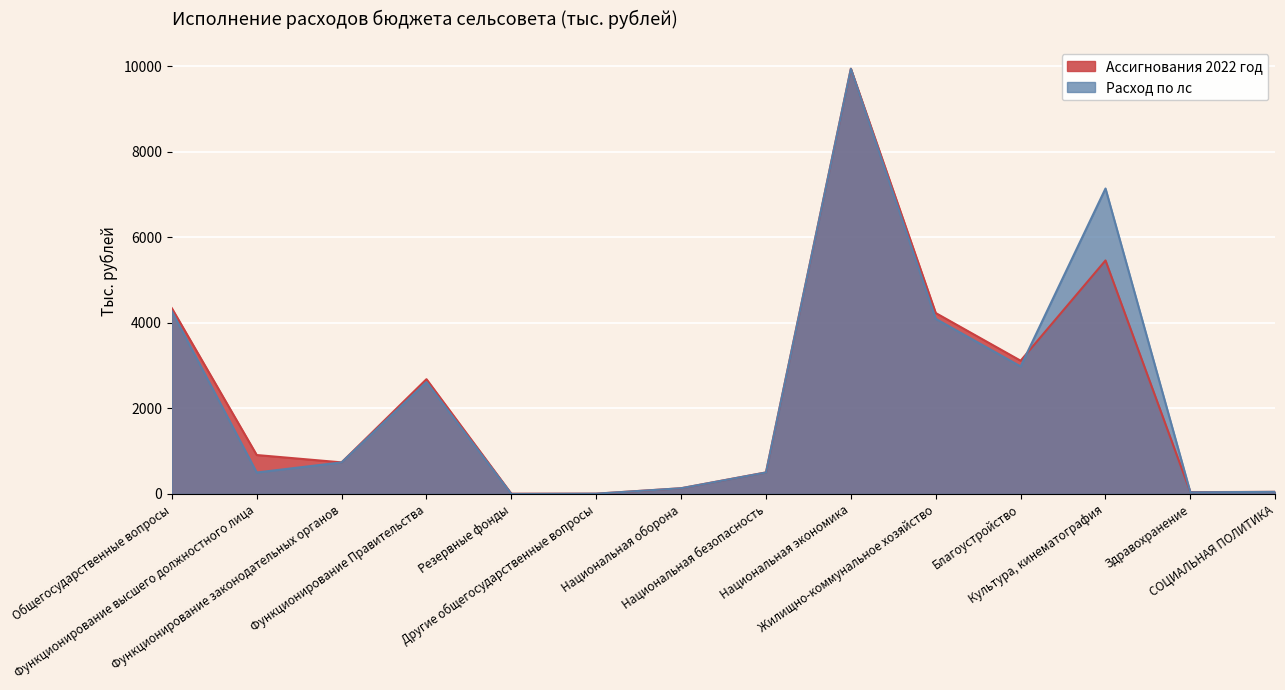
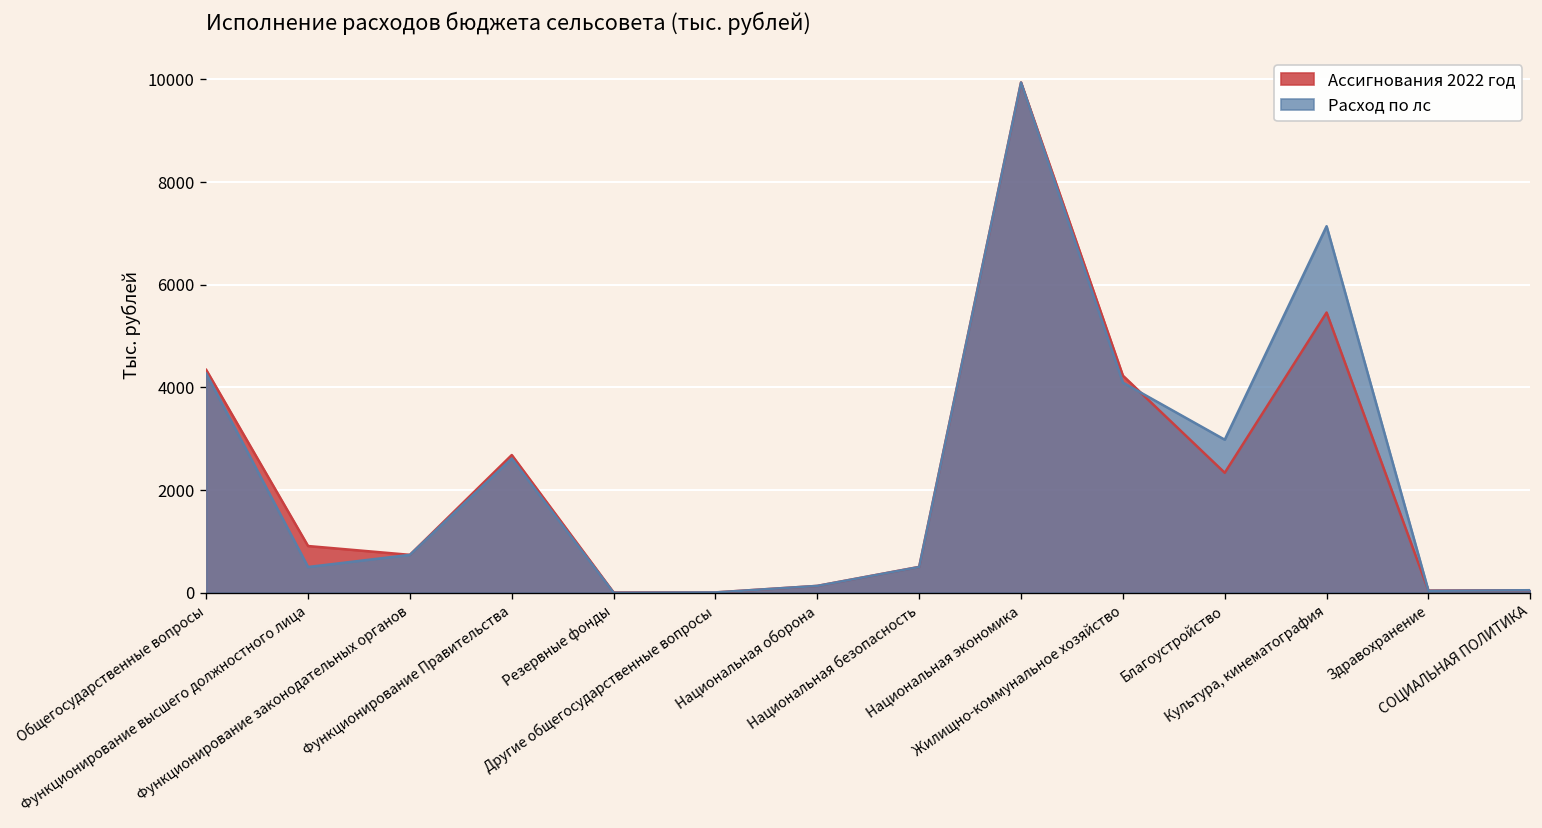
Ассигнования 2022 год, Благоустройство: 3100 -> 2300
